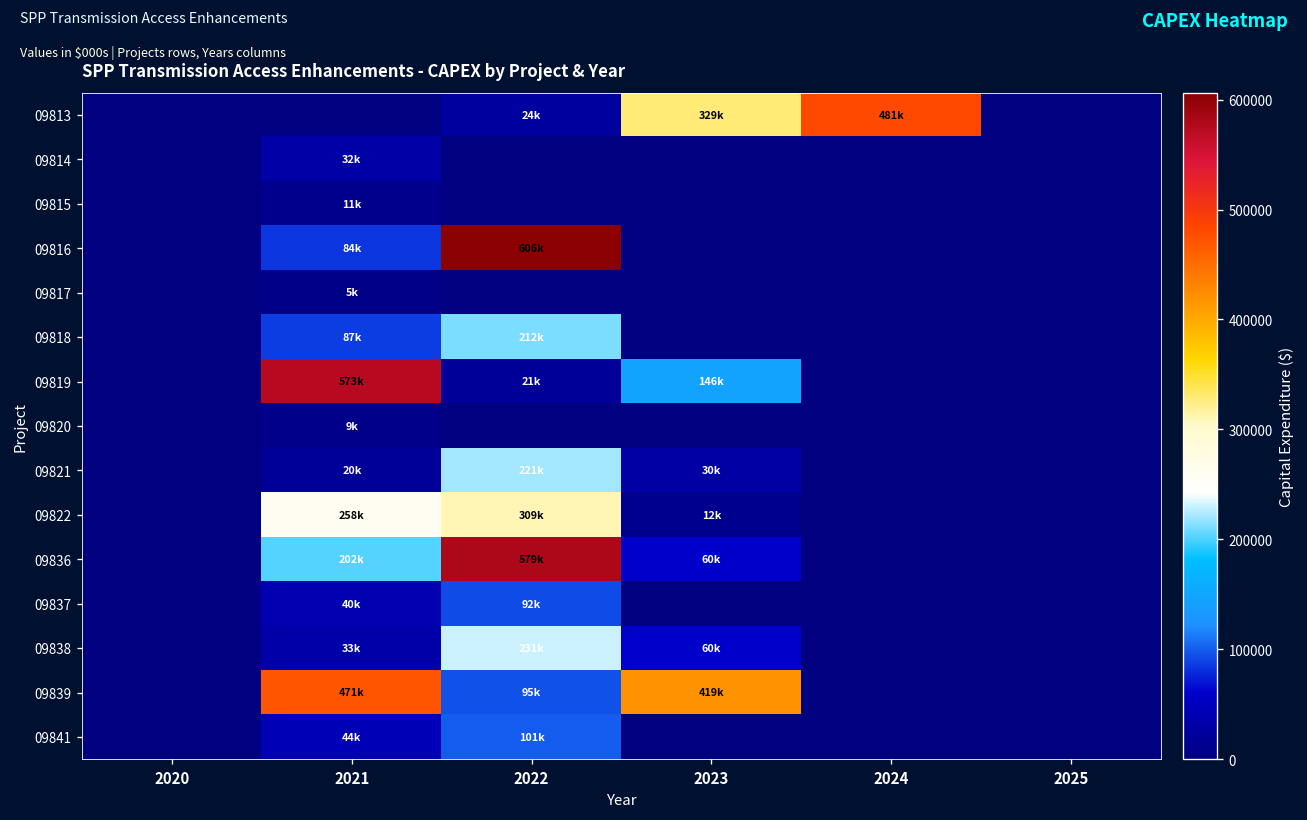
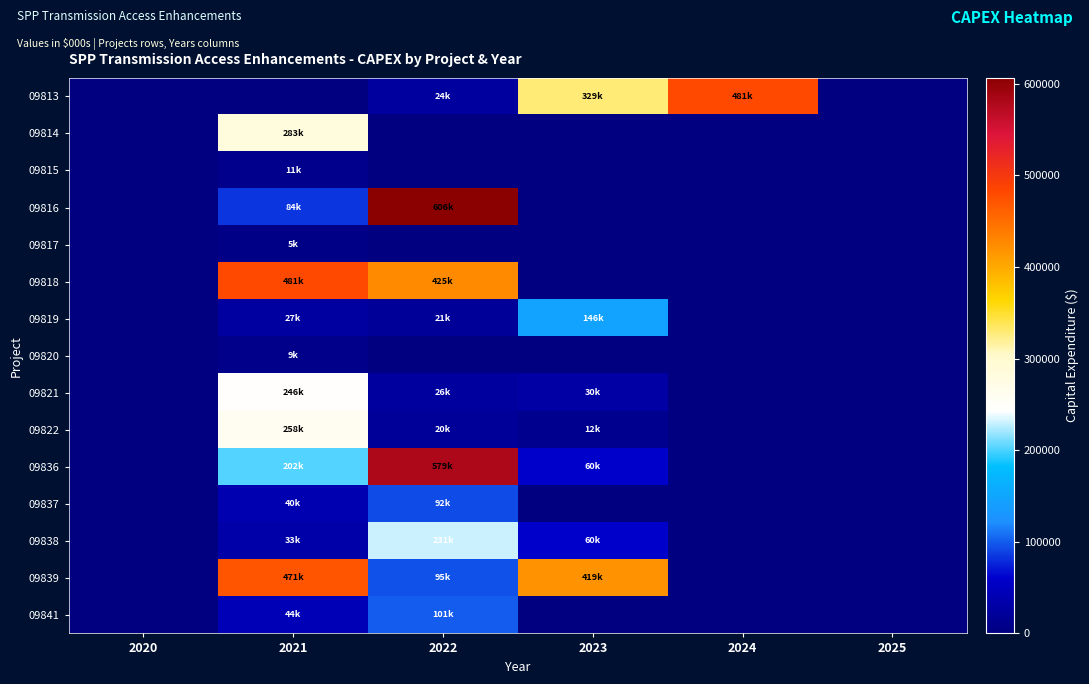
09814, 2021: 32k -> 283k
09818, 2021: 87k -> 481k
09818, 2022: 212k -> 425k
09819, 2021: 573k -> 27k
09821, 2021: 20k -> 246k
09821, 2022: 221k -> 26k
09822, 2022: 309k -> 20k
